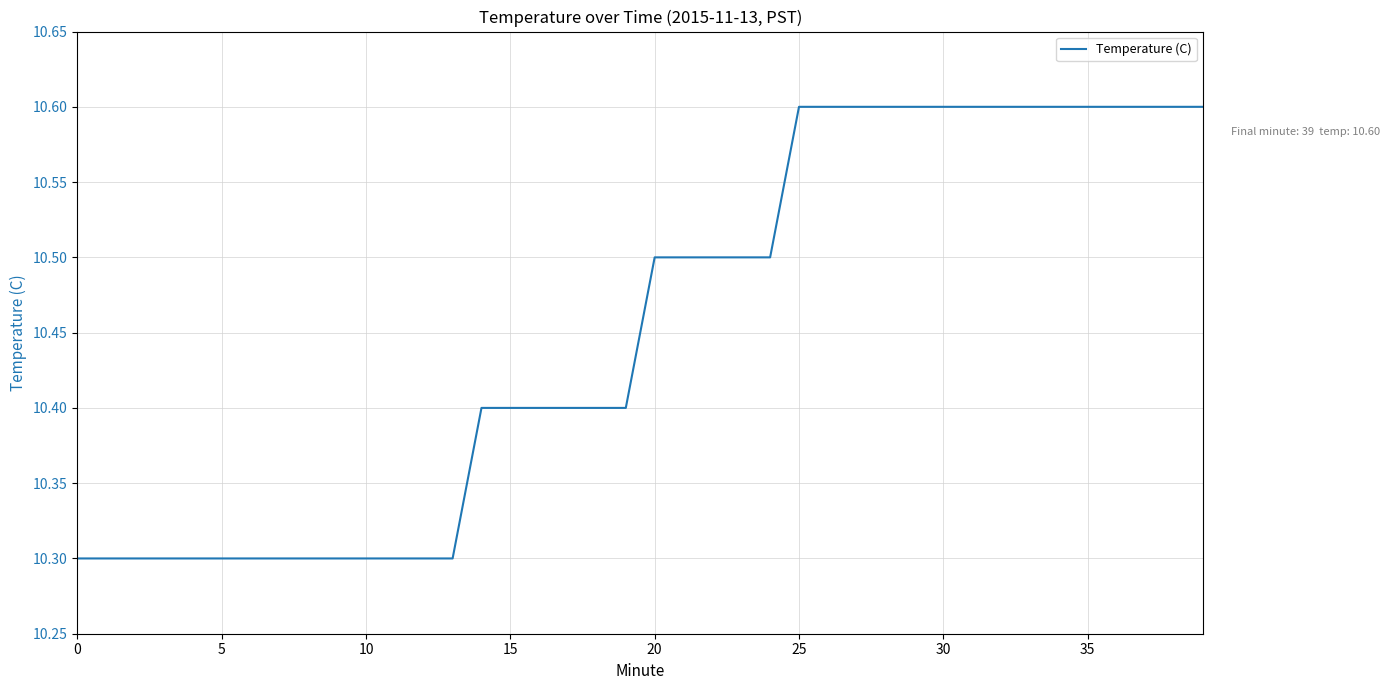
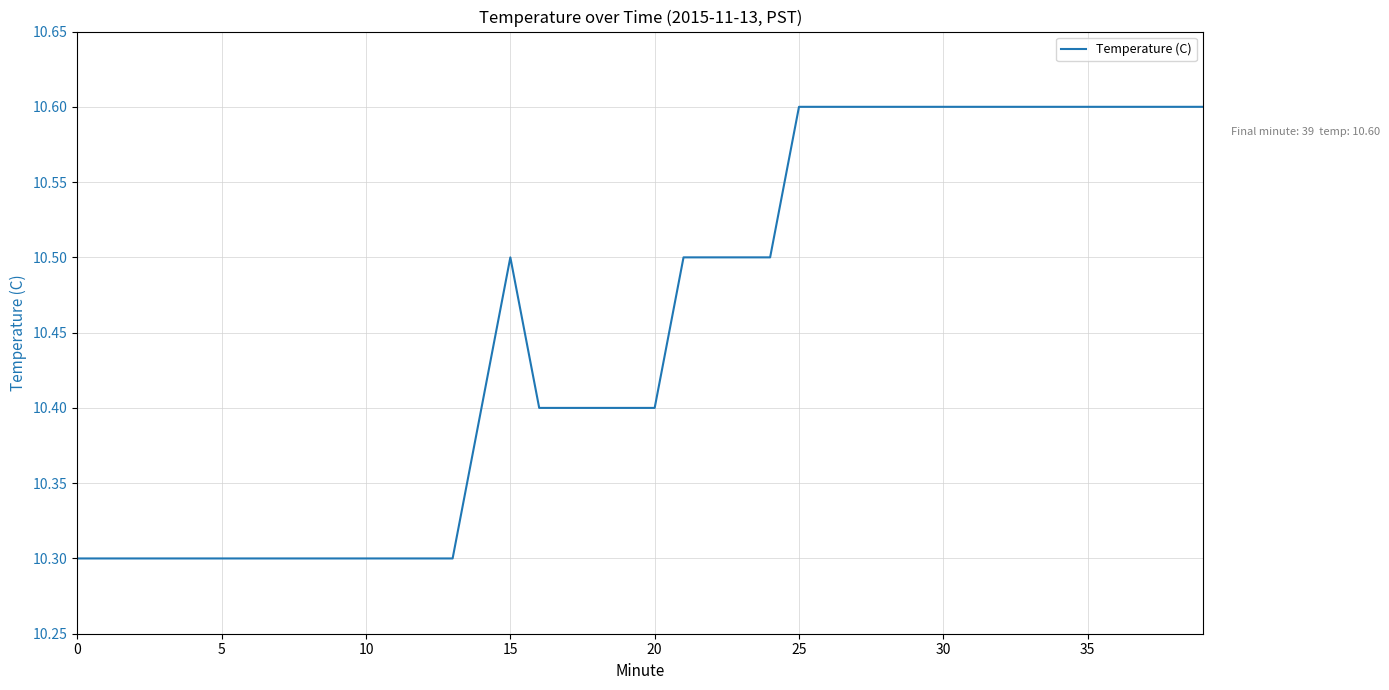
15: 10.4 -> 10.5
20: 10.5 -> 10.4
